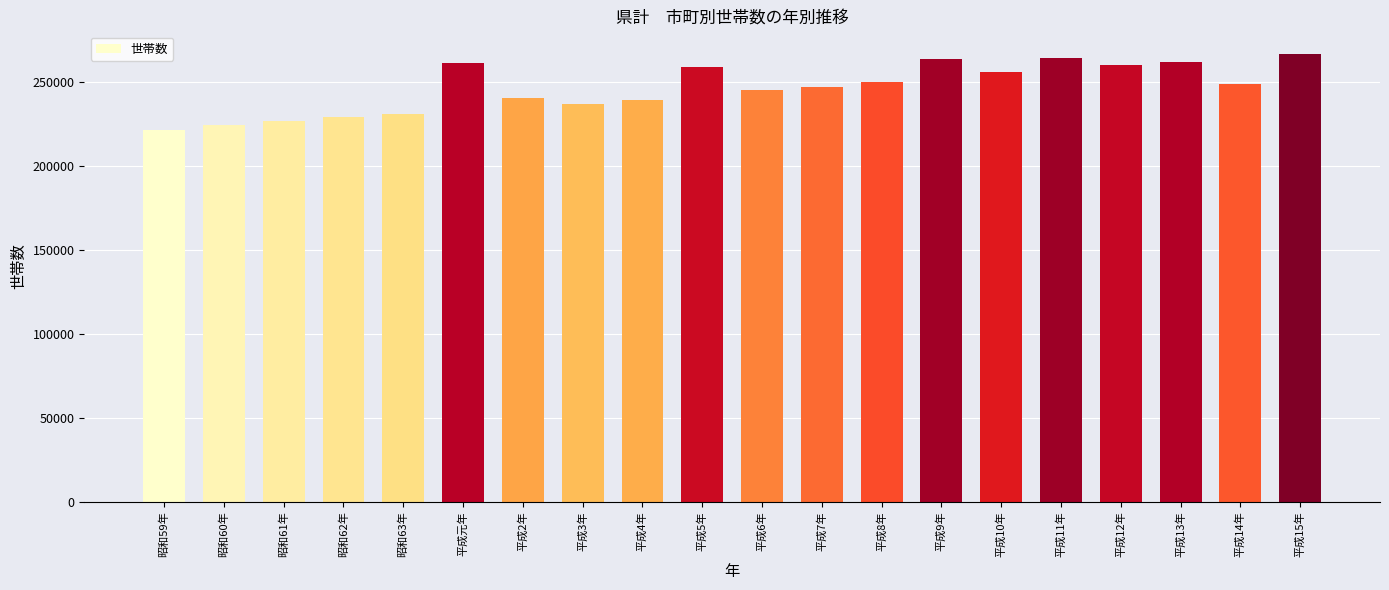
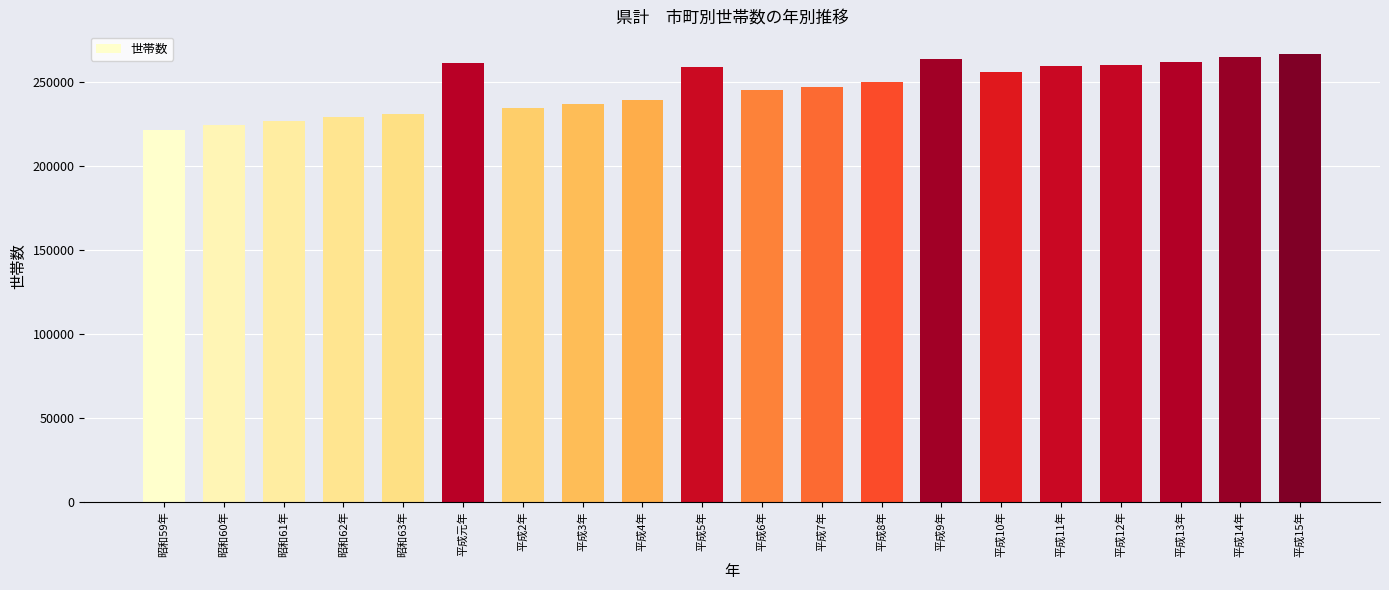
平成2年: 240000 -> 234000
平成11年: 264000 -> 259000
平成14年: 249000 -> 264000
